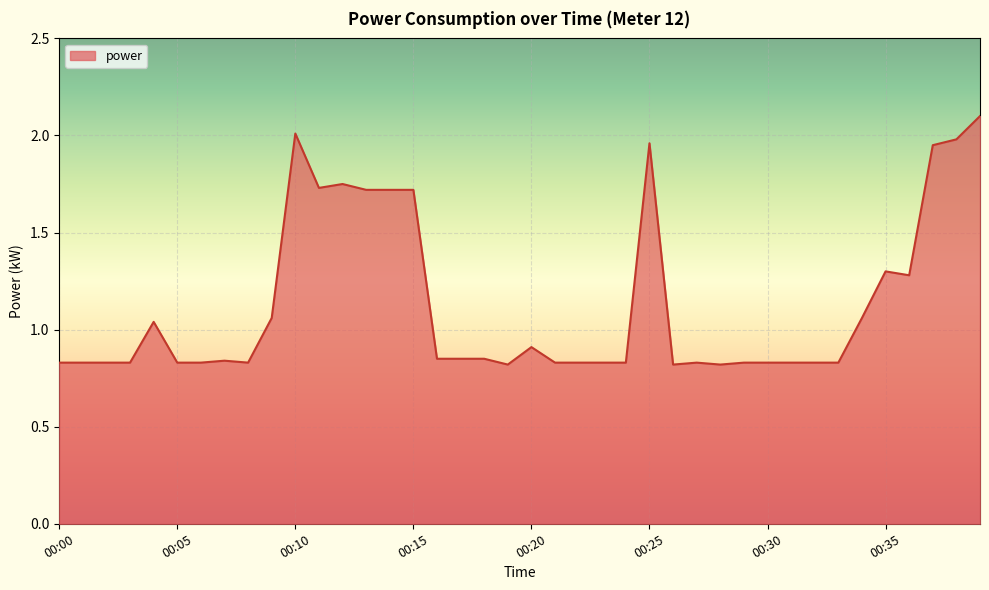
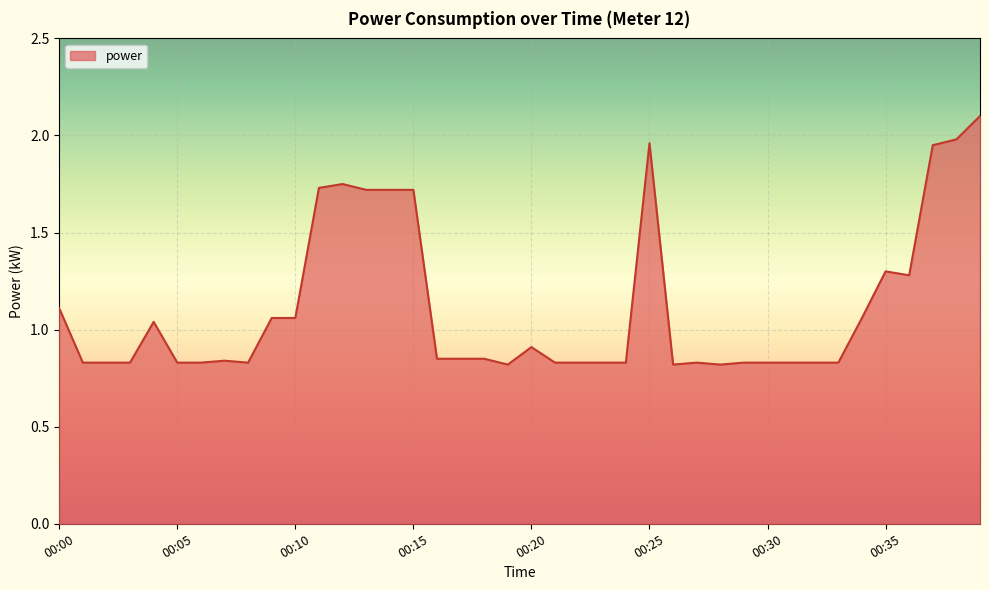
00:00: 0.83 -> 1.11
00:10: 2.01 -> 1.06
